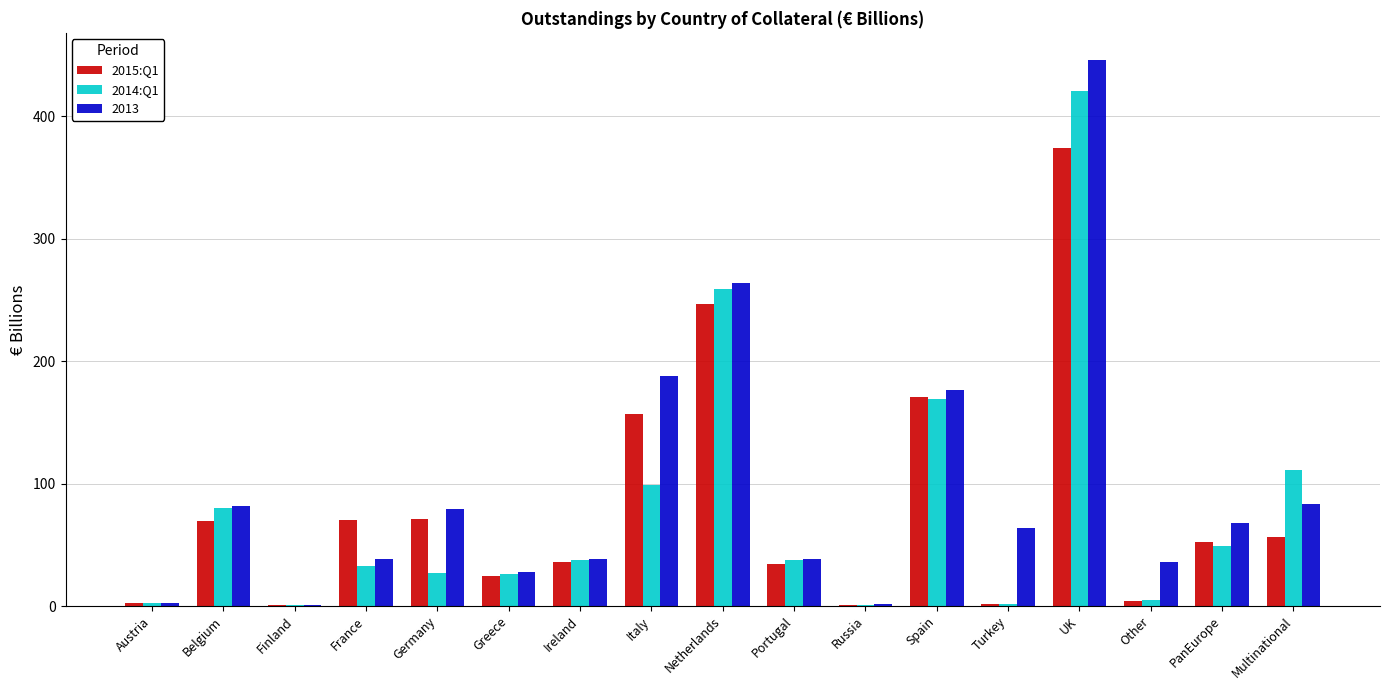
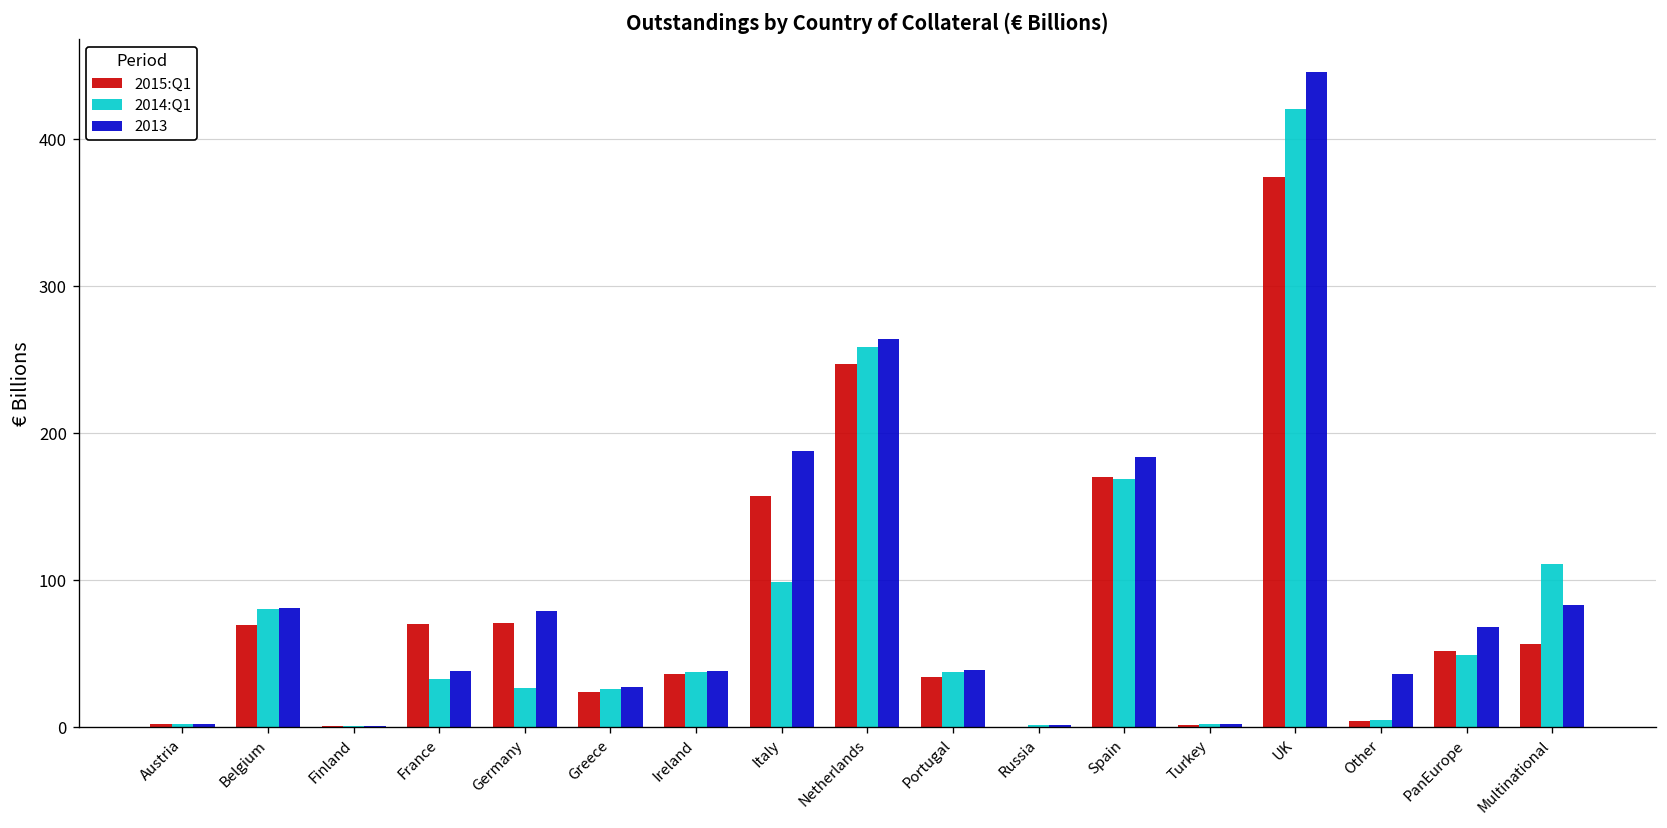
2013, Spain: 177 -> 184
2013, Turkey: 64 -> 2
